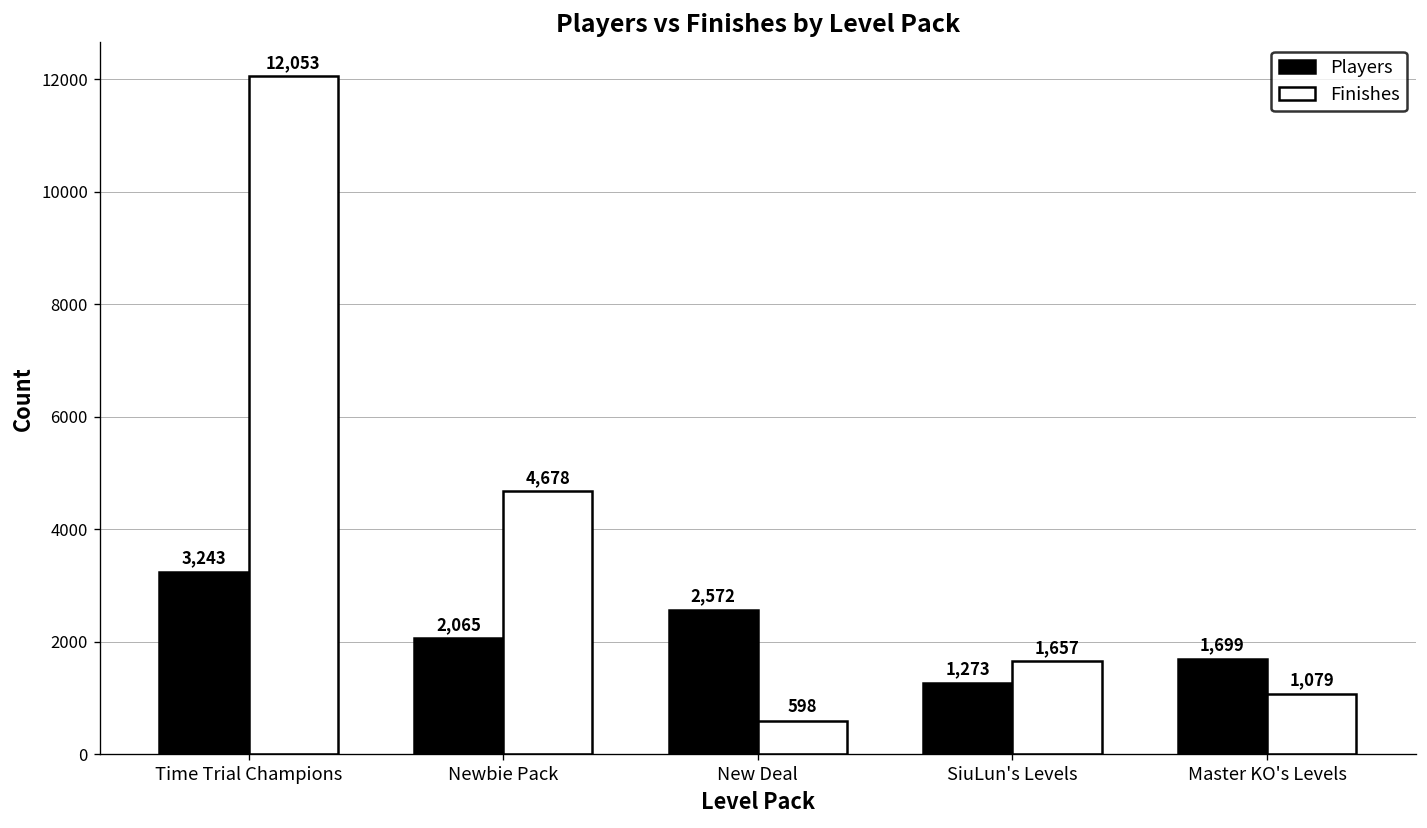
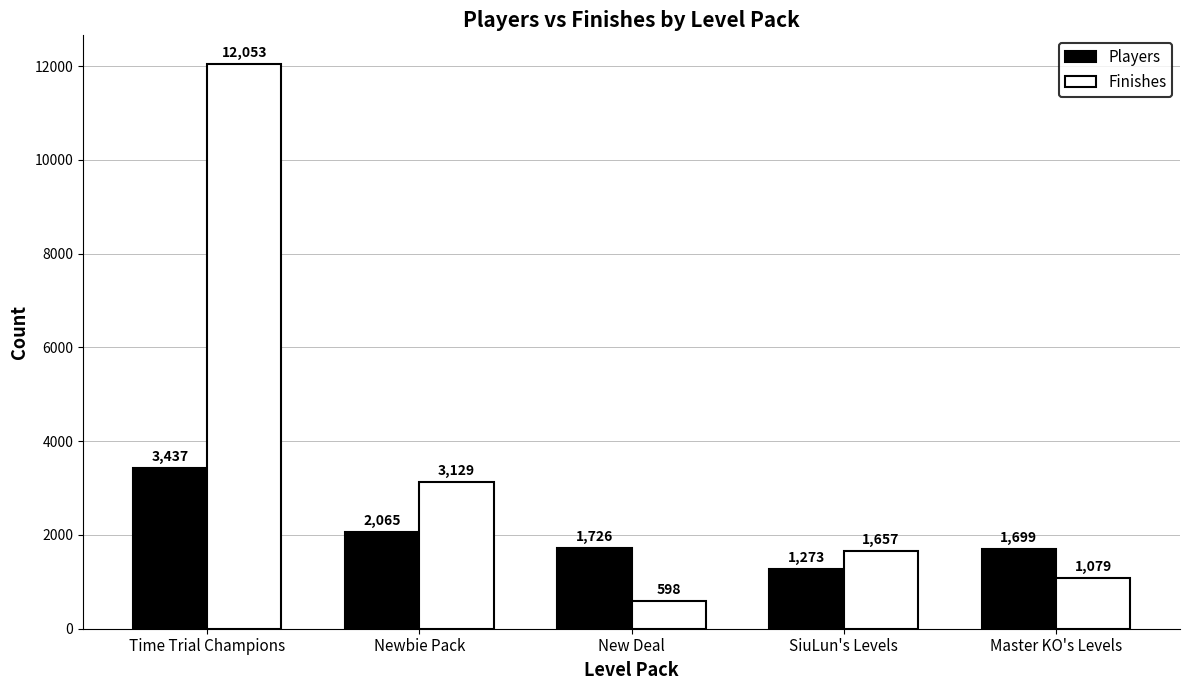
Players, Time Trial Champions: 3,243 -> 3,437
Finishes, Newbie Pack: 4,678 -> 3,129
Players, New Deal: 2,572 -> 1,726
